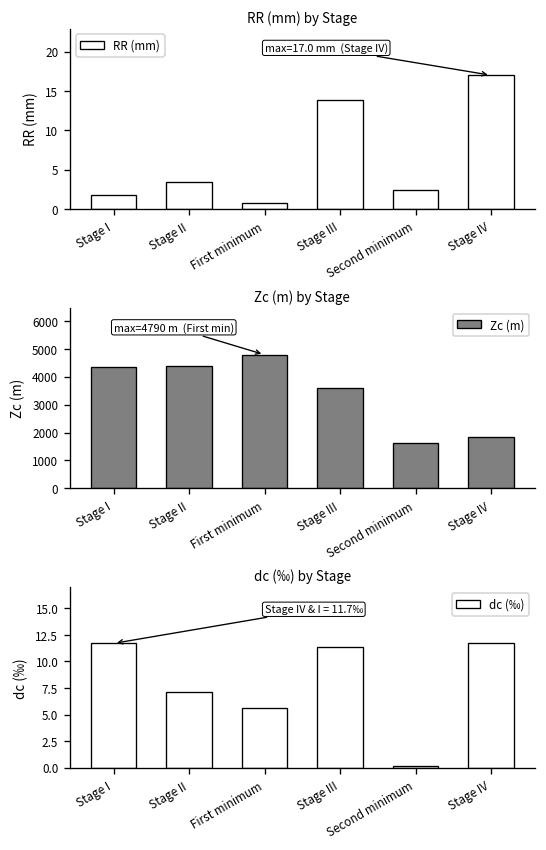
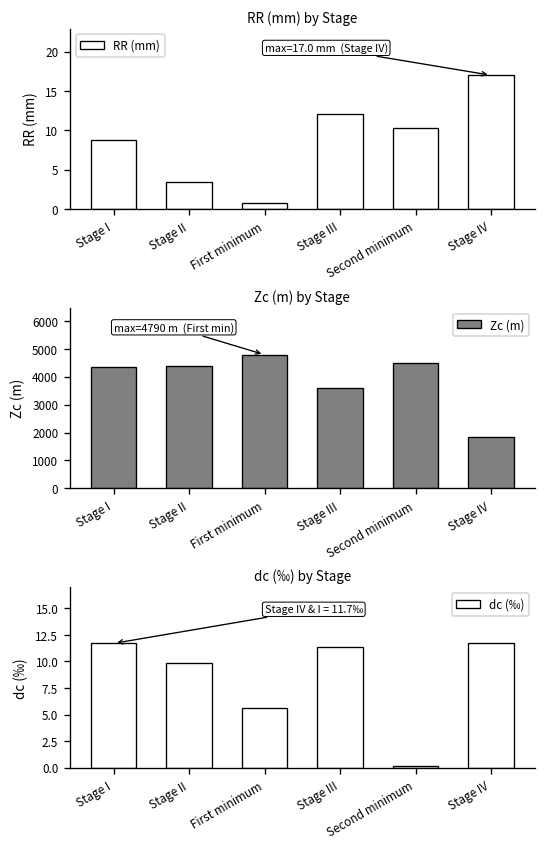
RR (mm) by Stage, Stage I: 2 -> 9
RR (mm) by Stage, Stage III: 14 -> 12
RR (mm) by Stage, Second minimum: 2 -> 10
Zc (m) by Stage, Second minimum: 1600 -> 4500
dc (‰) by Stage, Stage II: 7 -> 10
